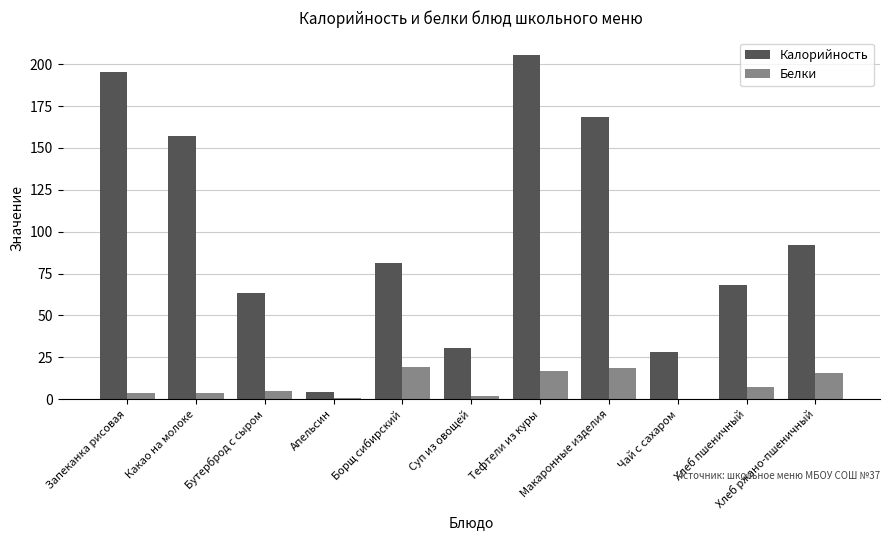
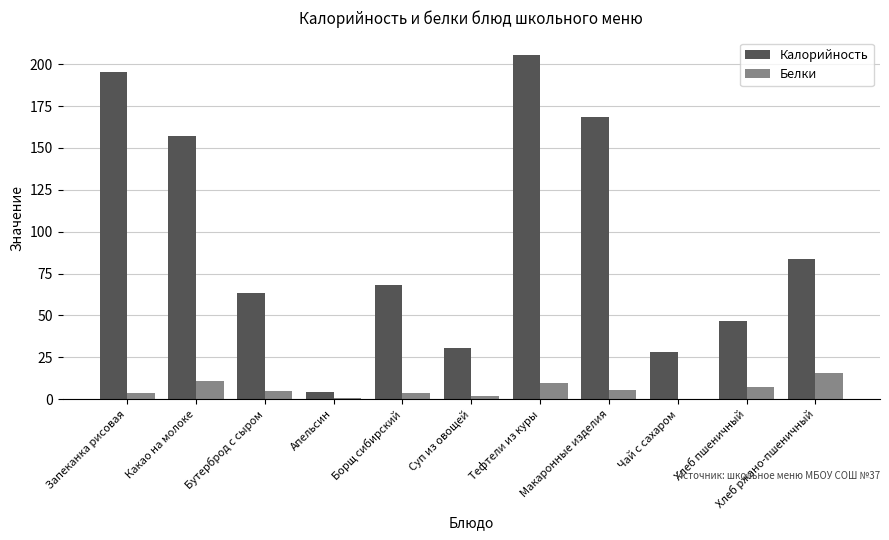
Белки, Какао на молоке: 4 -> 11
Калорийность, Борщ сибирский: 81 -> 68
Белки, Борщ сибирский: 19 -> 3
Белки, Тефтели из куры: 17 -> 9
Белки, Макаронные изделия: 18 -> 6
Калорийность, Хлеб пшеничный: 68 -> 47
Калорийность, Хлеб ржано-пшеничный: 92 -> 84
